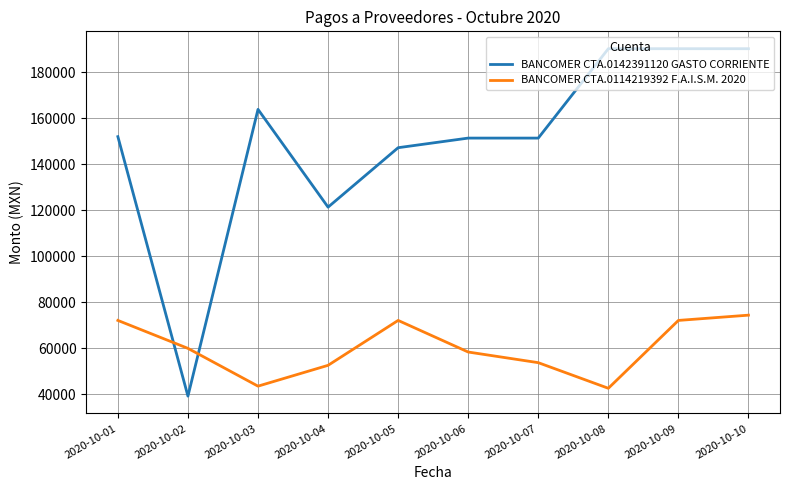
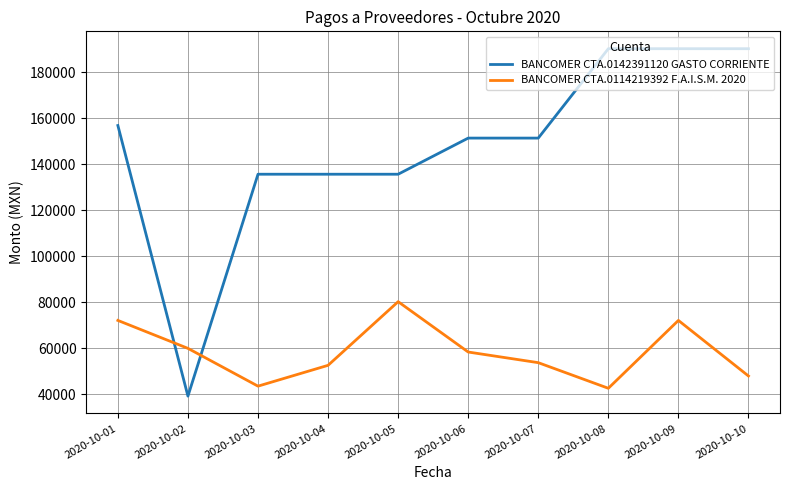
BANCOMER CTA.0142391120 GASTO CORRIENTE, 2020-10-01: 152000 -> 157000
BANCOMER CTA.0142391120 GASTO CORRIENTE, 2020-10-03: 164000 -> 136000
BANCOMER CTA.0142391120 GASTO CORRIENTE, 2020-10-04: 121000 -> 136000
BANCOMER CTA.0142391120 GASTO CORRIENTE, 2020-10-05: 147000 -> 136000
BANCOMER CTA.0114219392 F.A.I.S.M. 2020, 2020-10-05: 72000 -> 80000
BANCOMER CTA.0114219392 F.A.I.S.M. 2020, 2020-10-10: 74000 -> 48000
